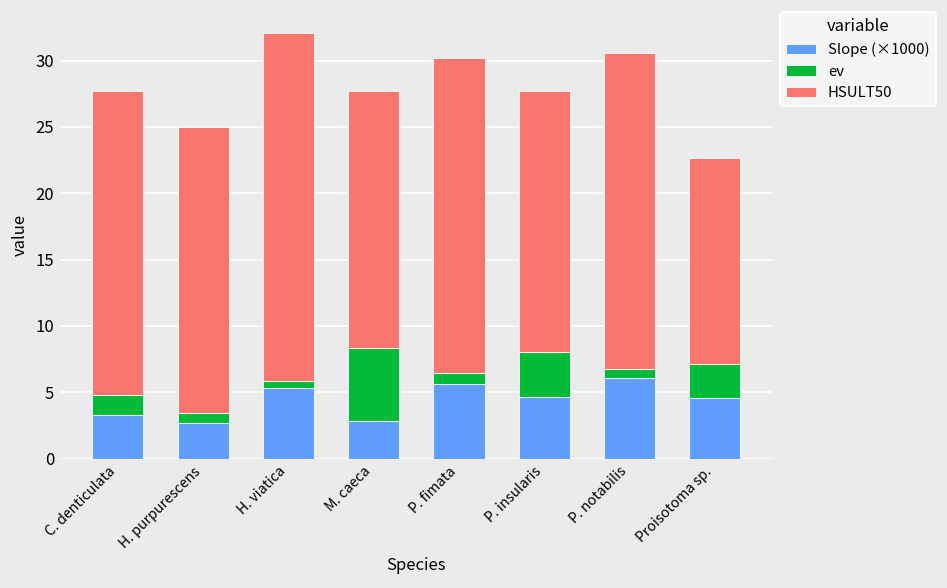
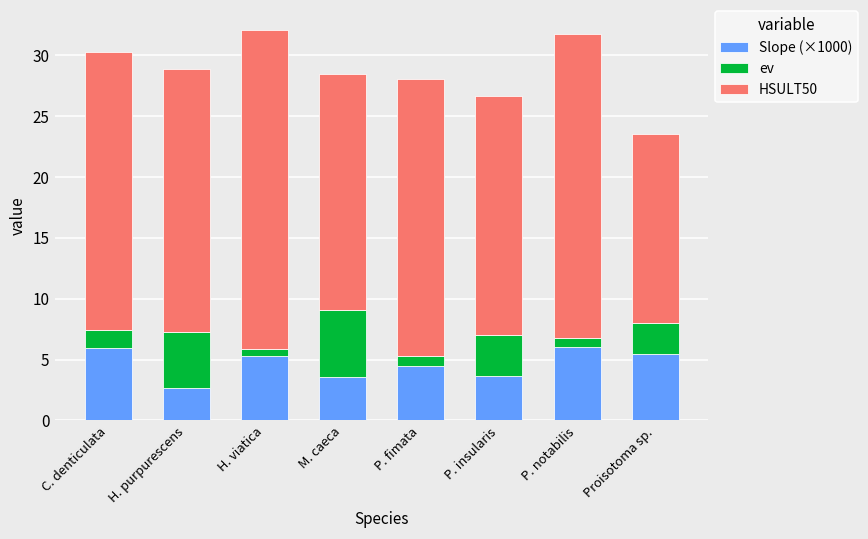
Slope (×1000), C. denticulata: 3.3 -> 6.0
ev, H. purpurescens: 0.7 -> 4.6
Slope (×1000), M. caeca: 2.8 -> 3.6
Slope (×1000), P. fimata: 5.7 -> 4.5
HSULT50, P. fimata: 23.7 -> 22.8
Slope (×1000), P. insularis: 4.7 -> 3.7
HSULT50, P. notabilis: 23.8 -> 25.0
Slope (×1000), Proisotoma sp.: 4.6 -> 5.5
